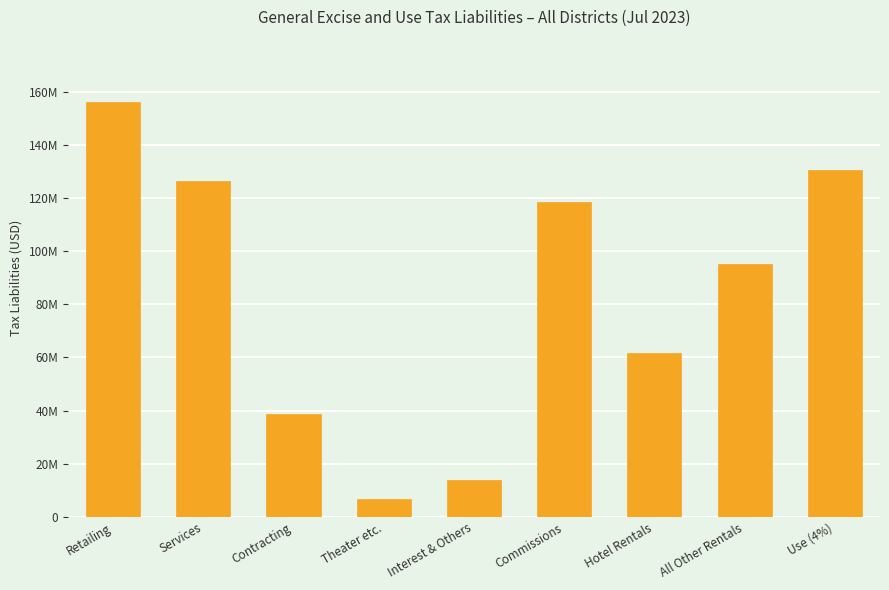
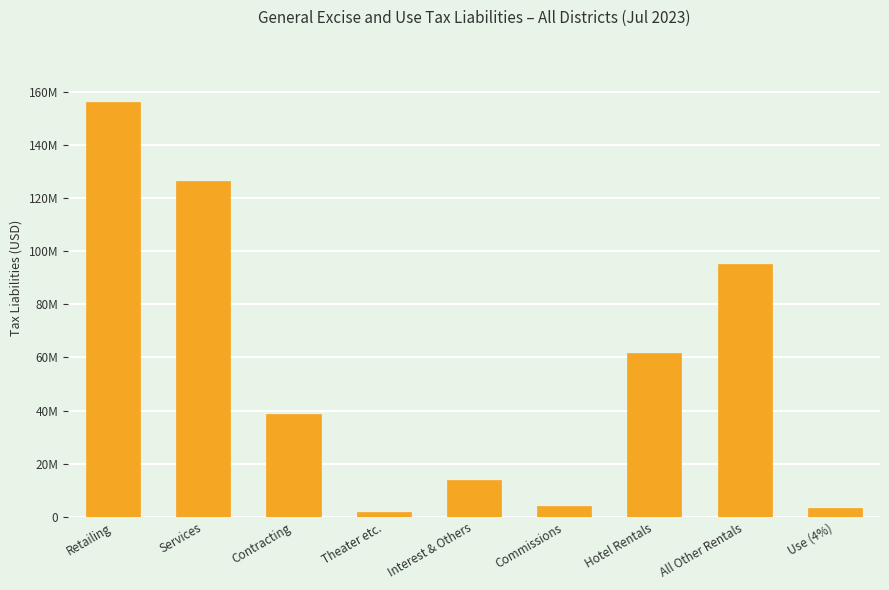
Theater etc.: 7000000 -> 2000000
Commissions: 118000000 -> 4000000
Use (4%): 130000000 -> 3000000
